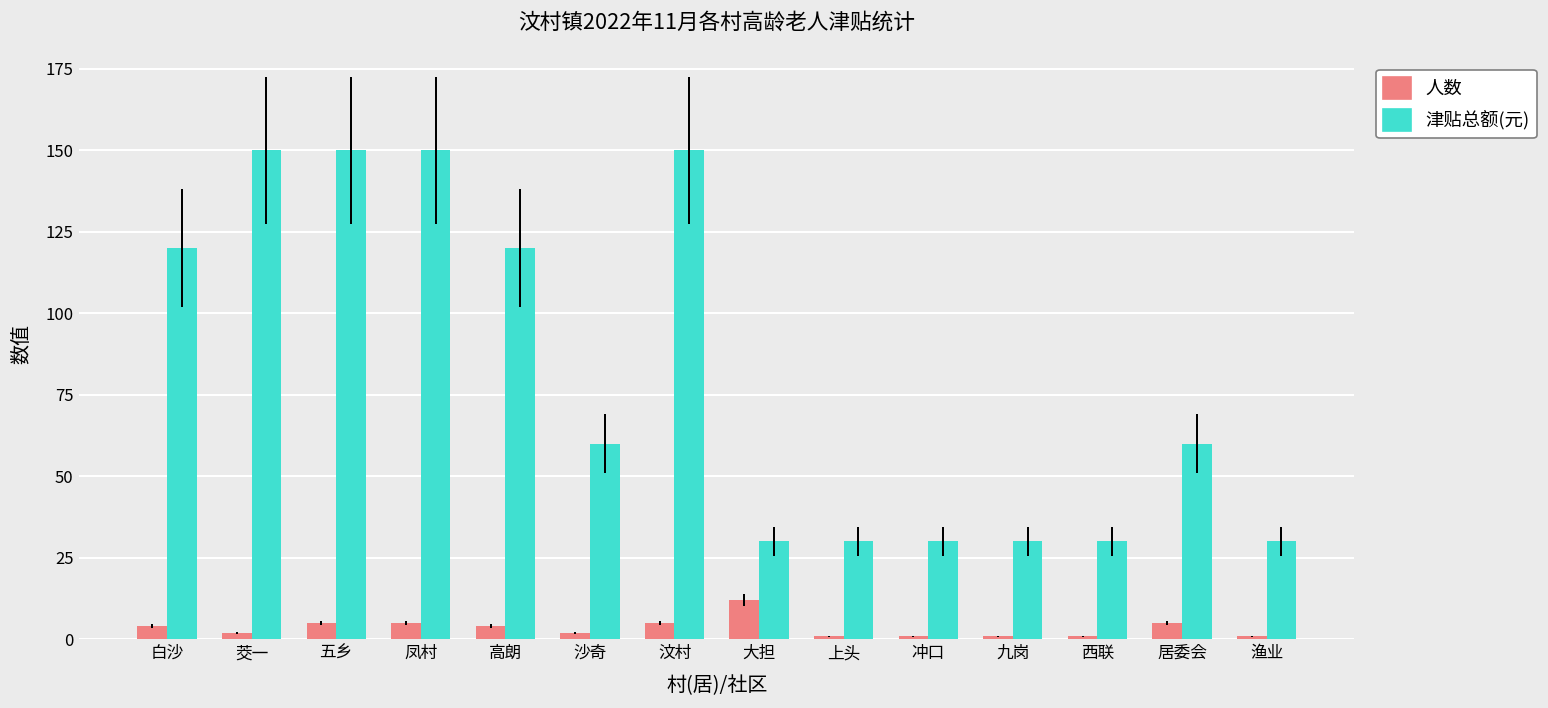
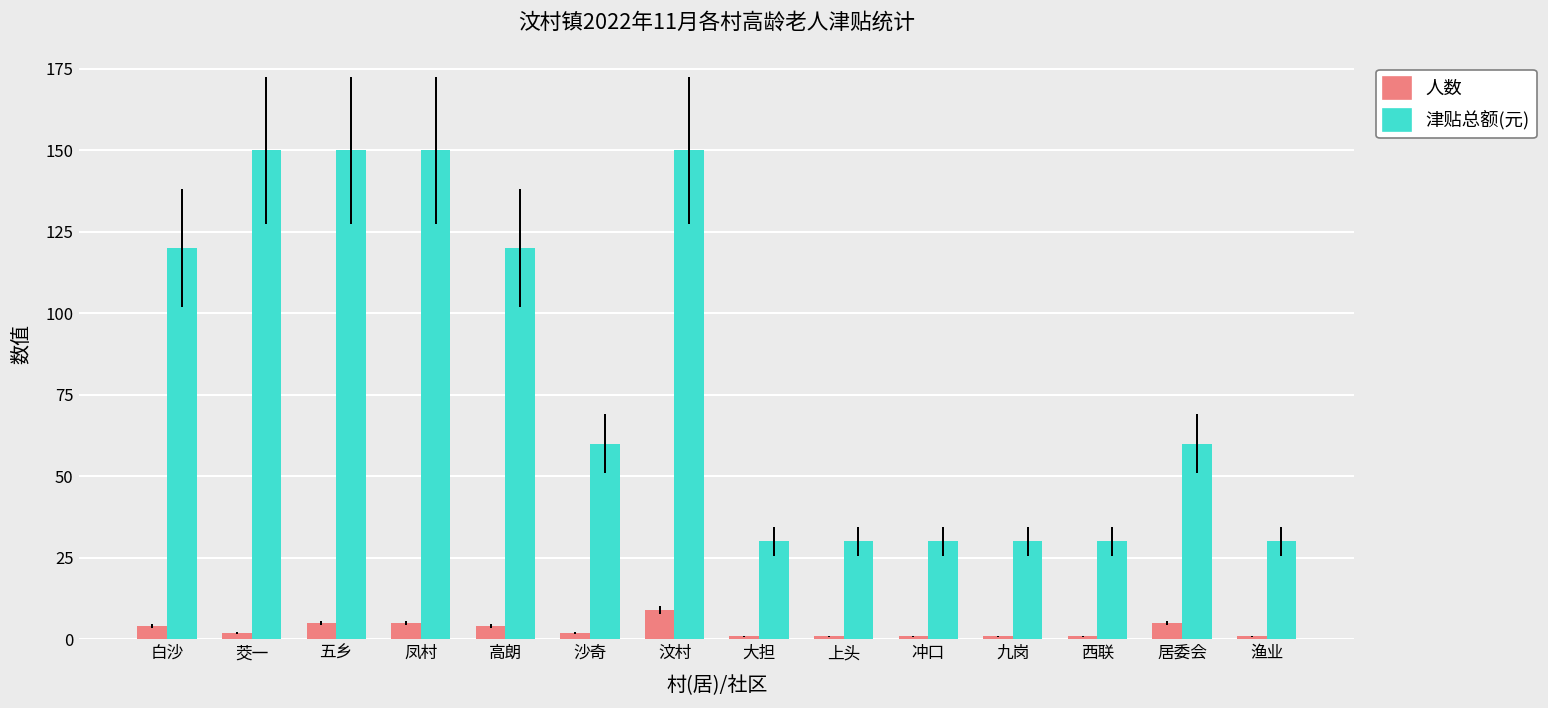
人数, 汶村: 5 -> 9
人数, 大担: 12 -> 1
